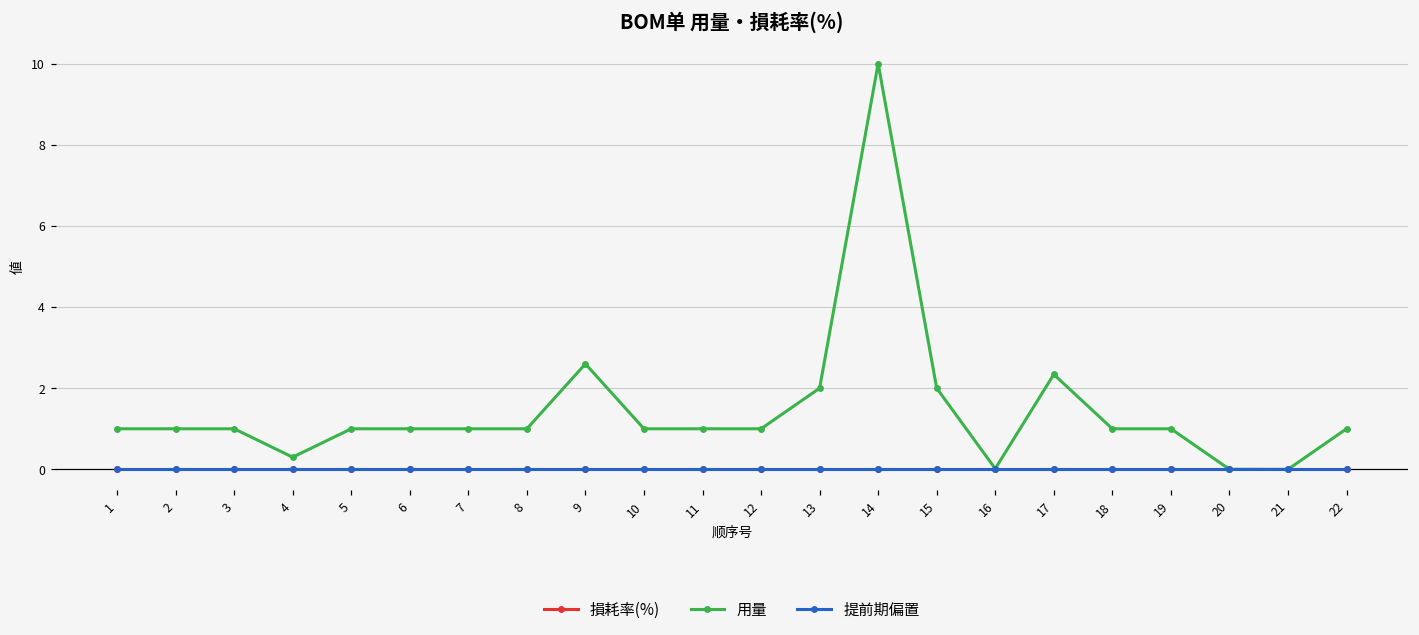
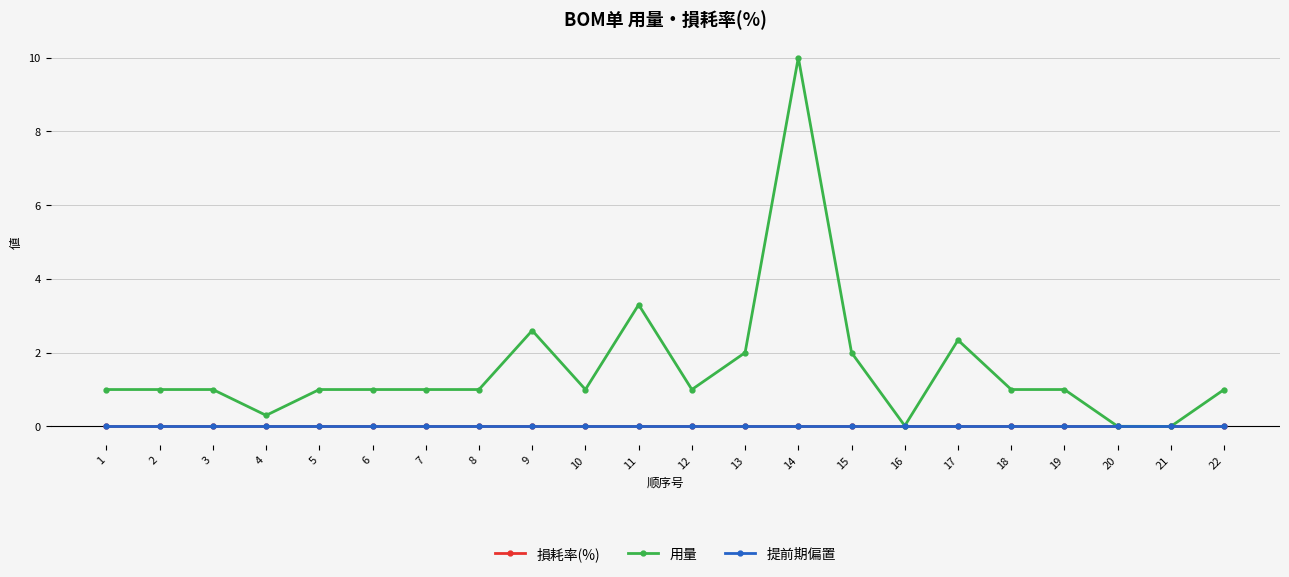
用量, 11: 1.0 -> 3.3
